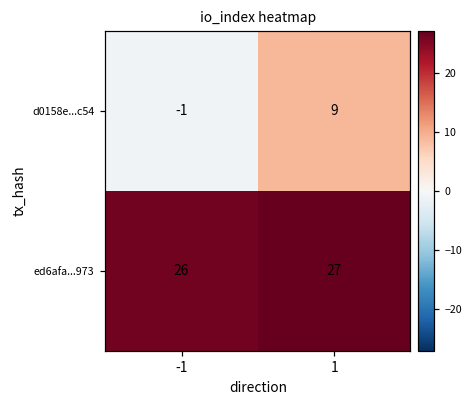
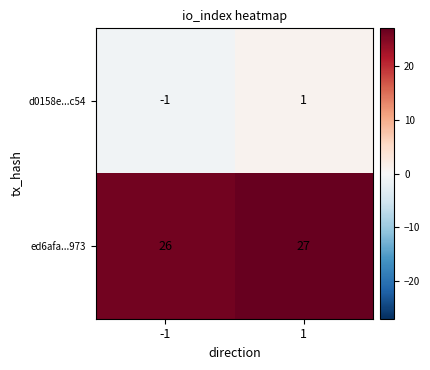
d0158e...c54, 1: 9 -> 1
